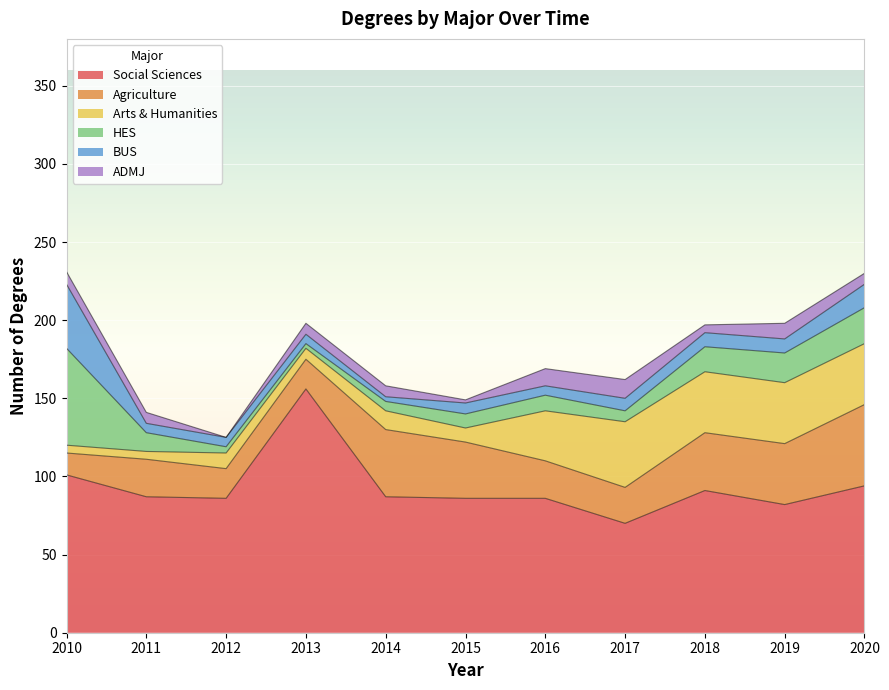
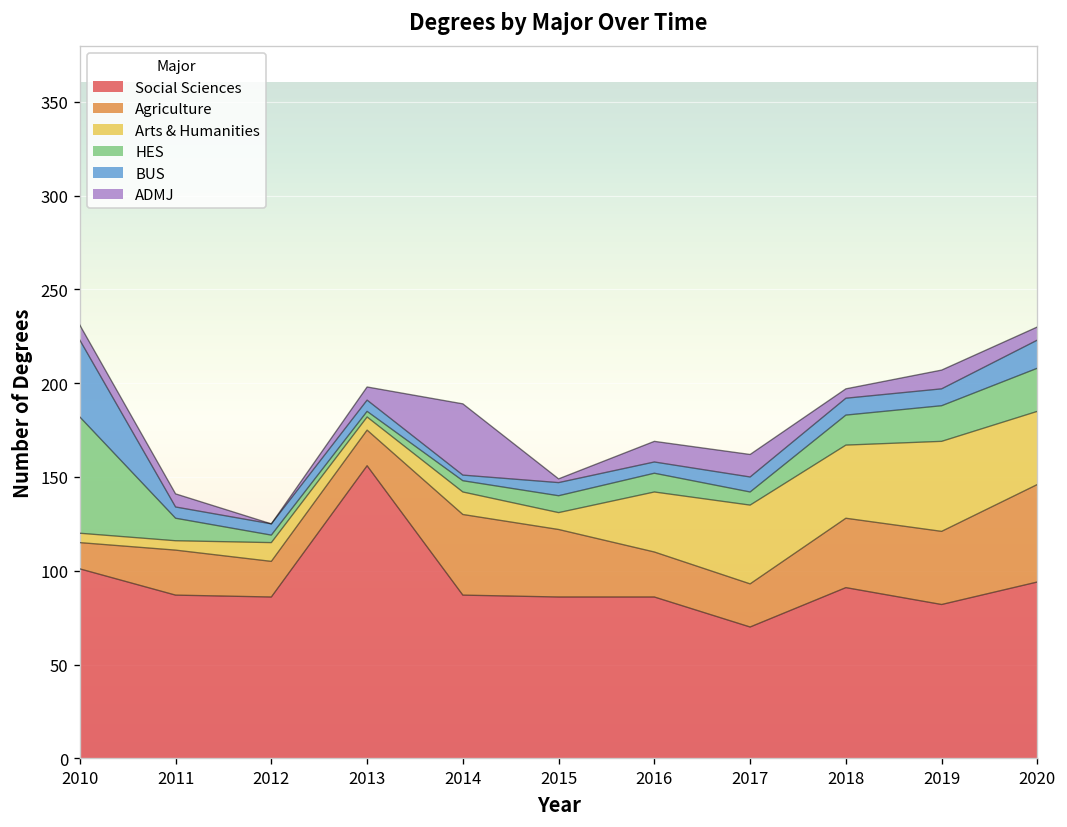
ADMJ, 2014: 7 -> 38
Arts & Humanities, 2019: 39 -> 48
